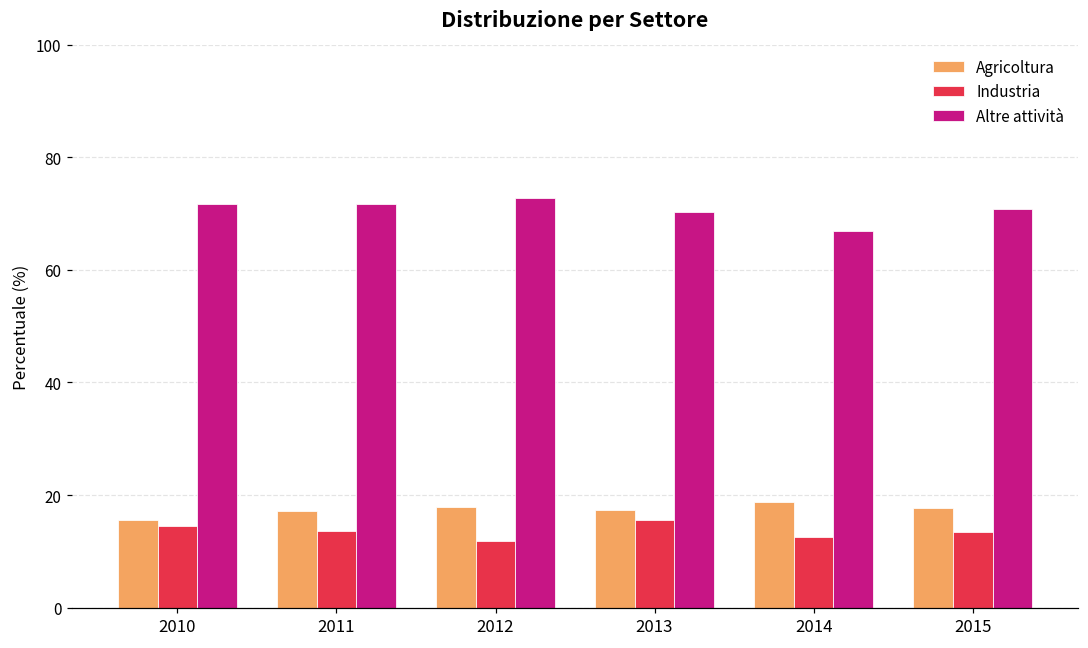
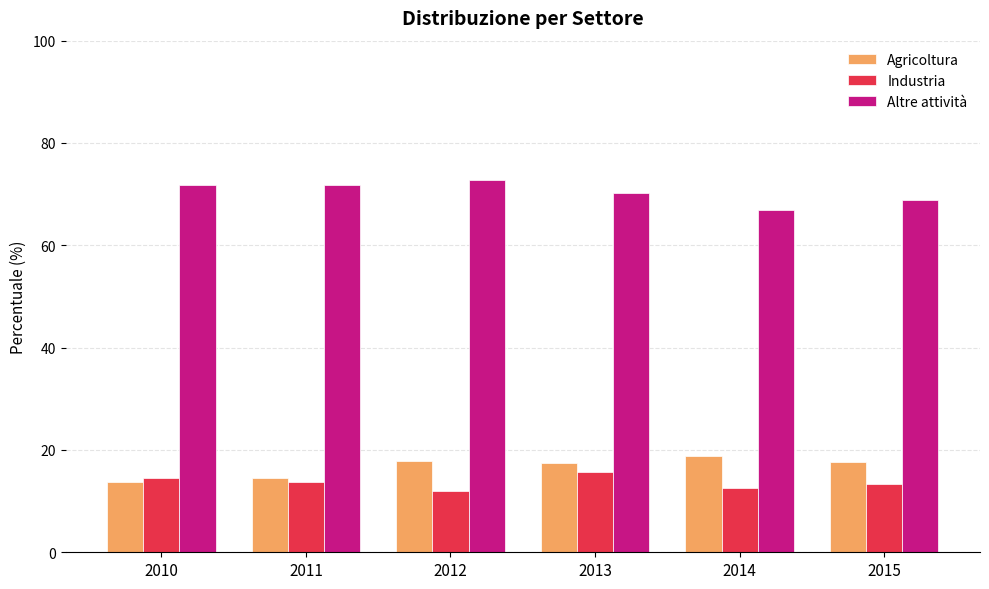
Agricoltura, 2010: 16 -> 14
Agricoltura, 2011: 17 -> 15
Altre attività, 2015: 71 -> 69
